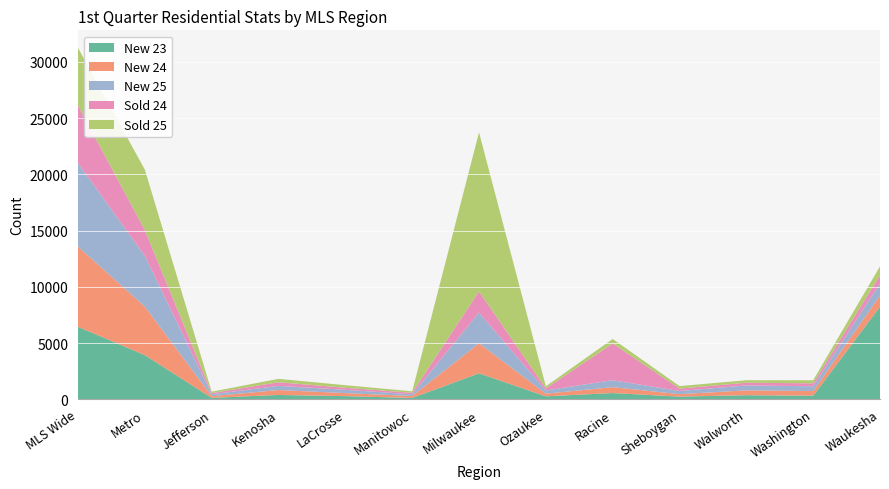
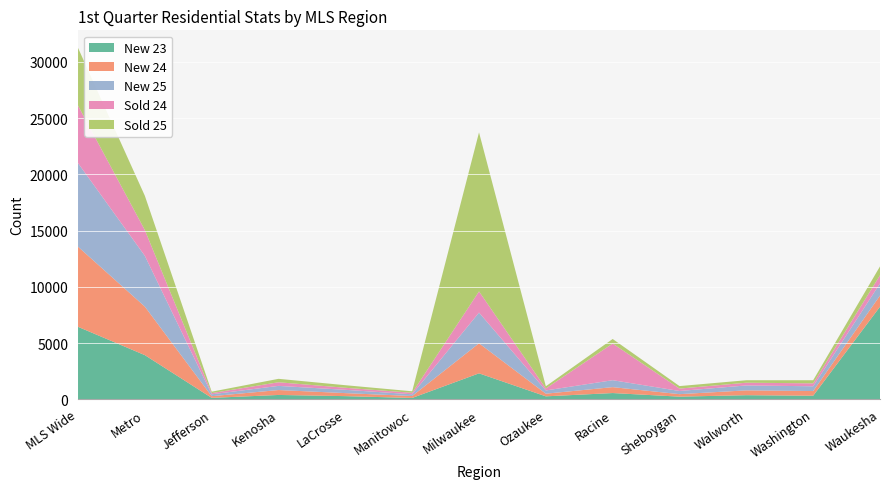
Sold 25, Metro: 5400 -> 3000
